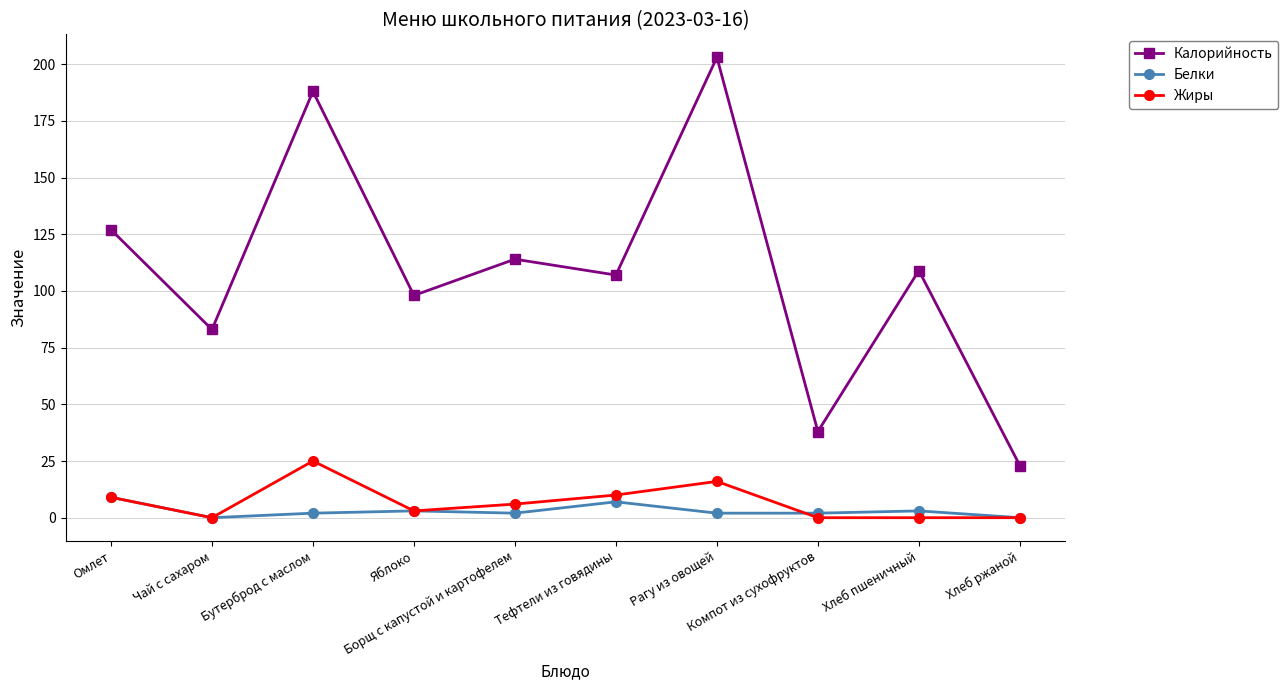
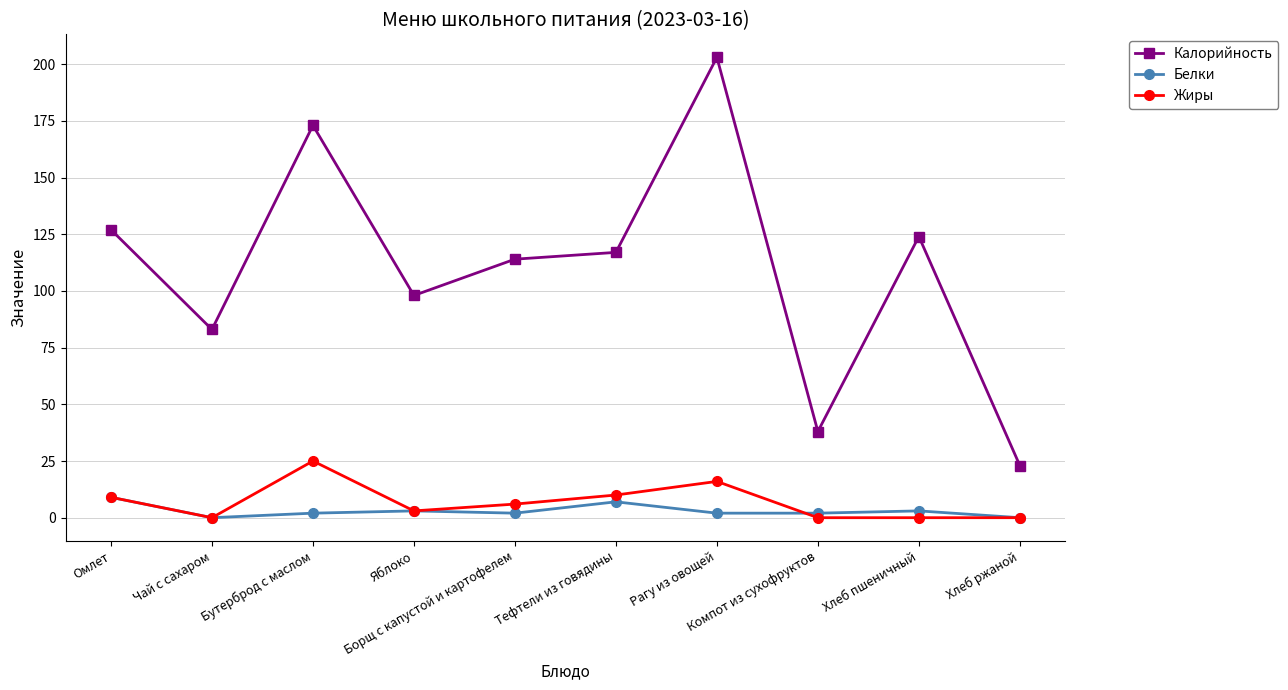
Калорийность, Бутерброд с маслом: 188 -> 173
Калорийность, Тефтели из говядины: 107 -> 117
Калорийность, Хлеб пшеничный: 109 -> 124
